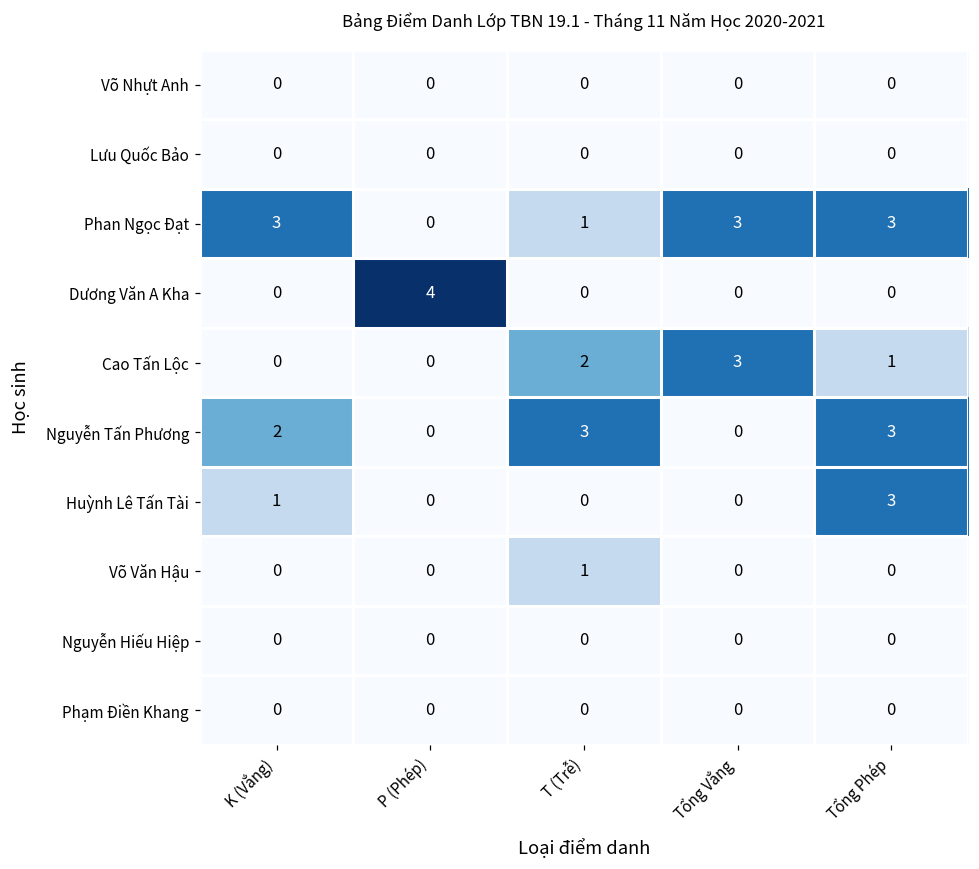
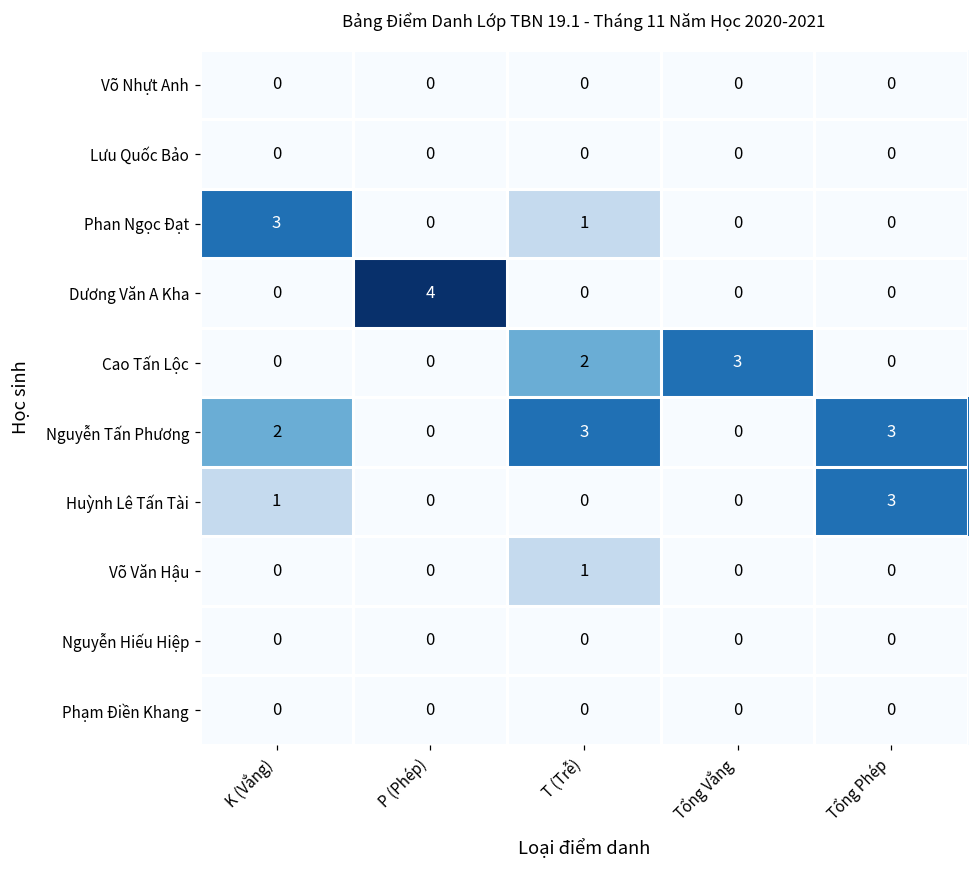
Phan Ngọc Đạt, Tổng Vắng: 3 -> 0
Phan Ngọc Đạt, Tổng Phép: 3 -> 0
Cao Tấn Lộc, Tổng Phép: 1 -> 0
